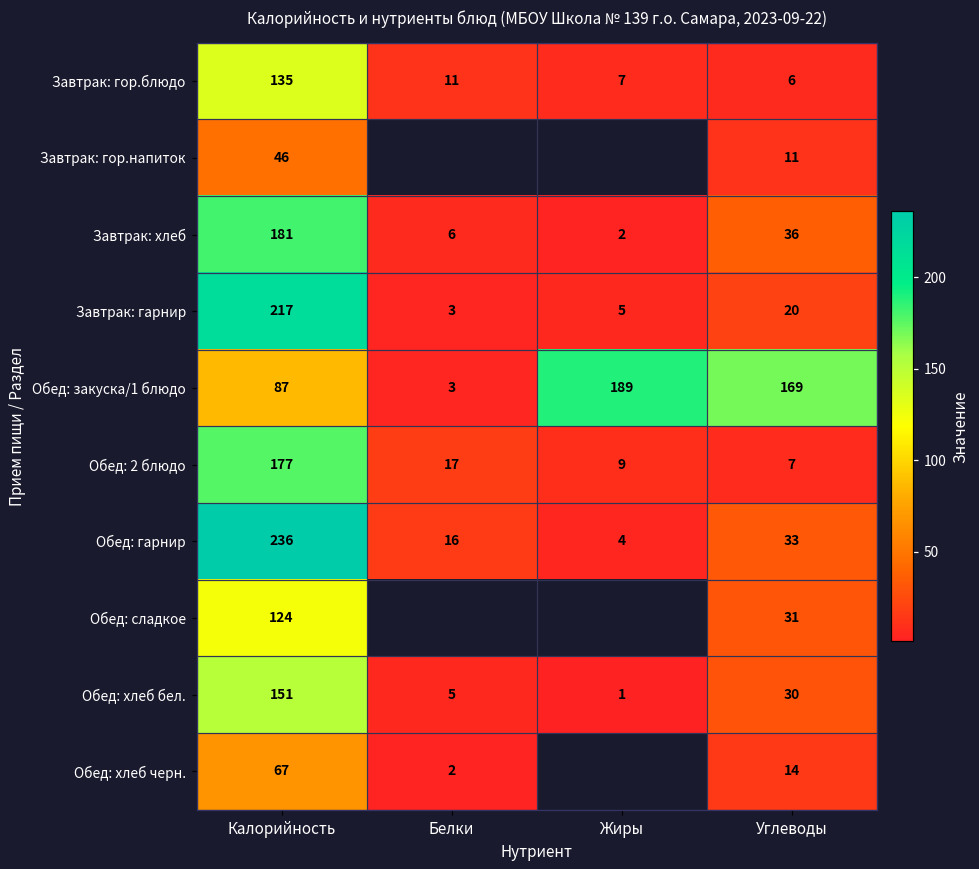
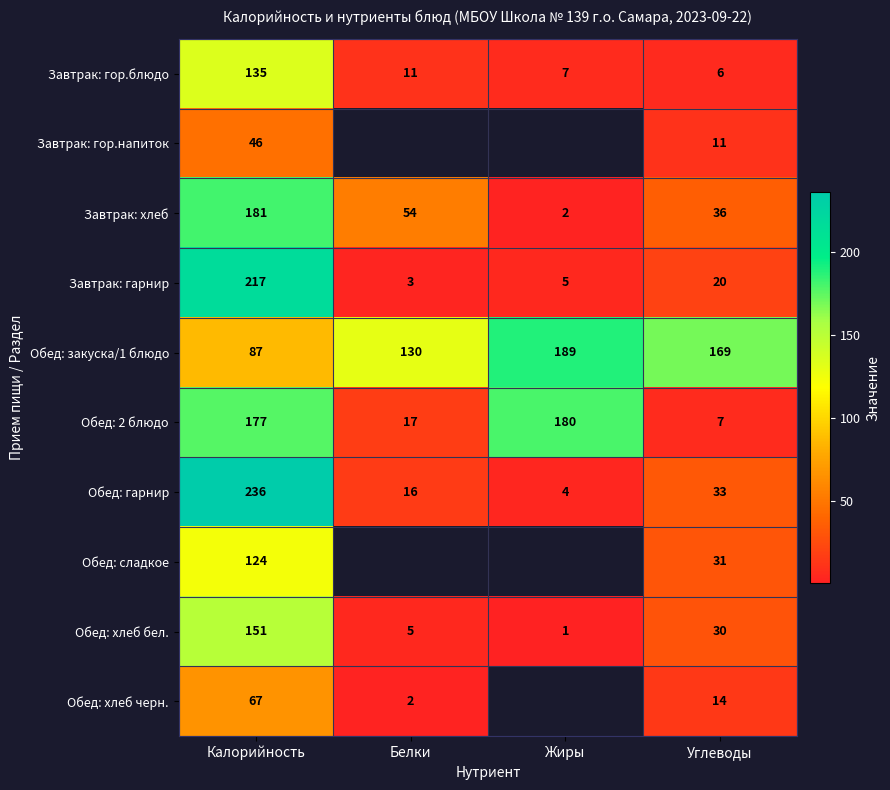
Завтрак: хлеб, Белки: 6 -> 54
Обед: закуска/1 блюдо, Белки: 3 -> 130
Обед: 2 блюдо, Жиры: 9 -> 180
